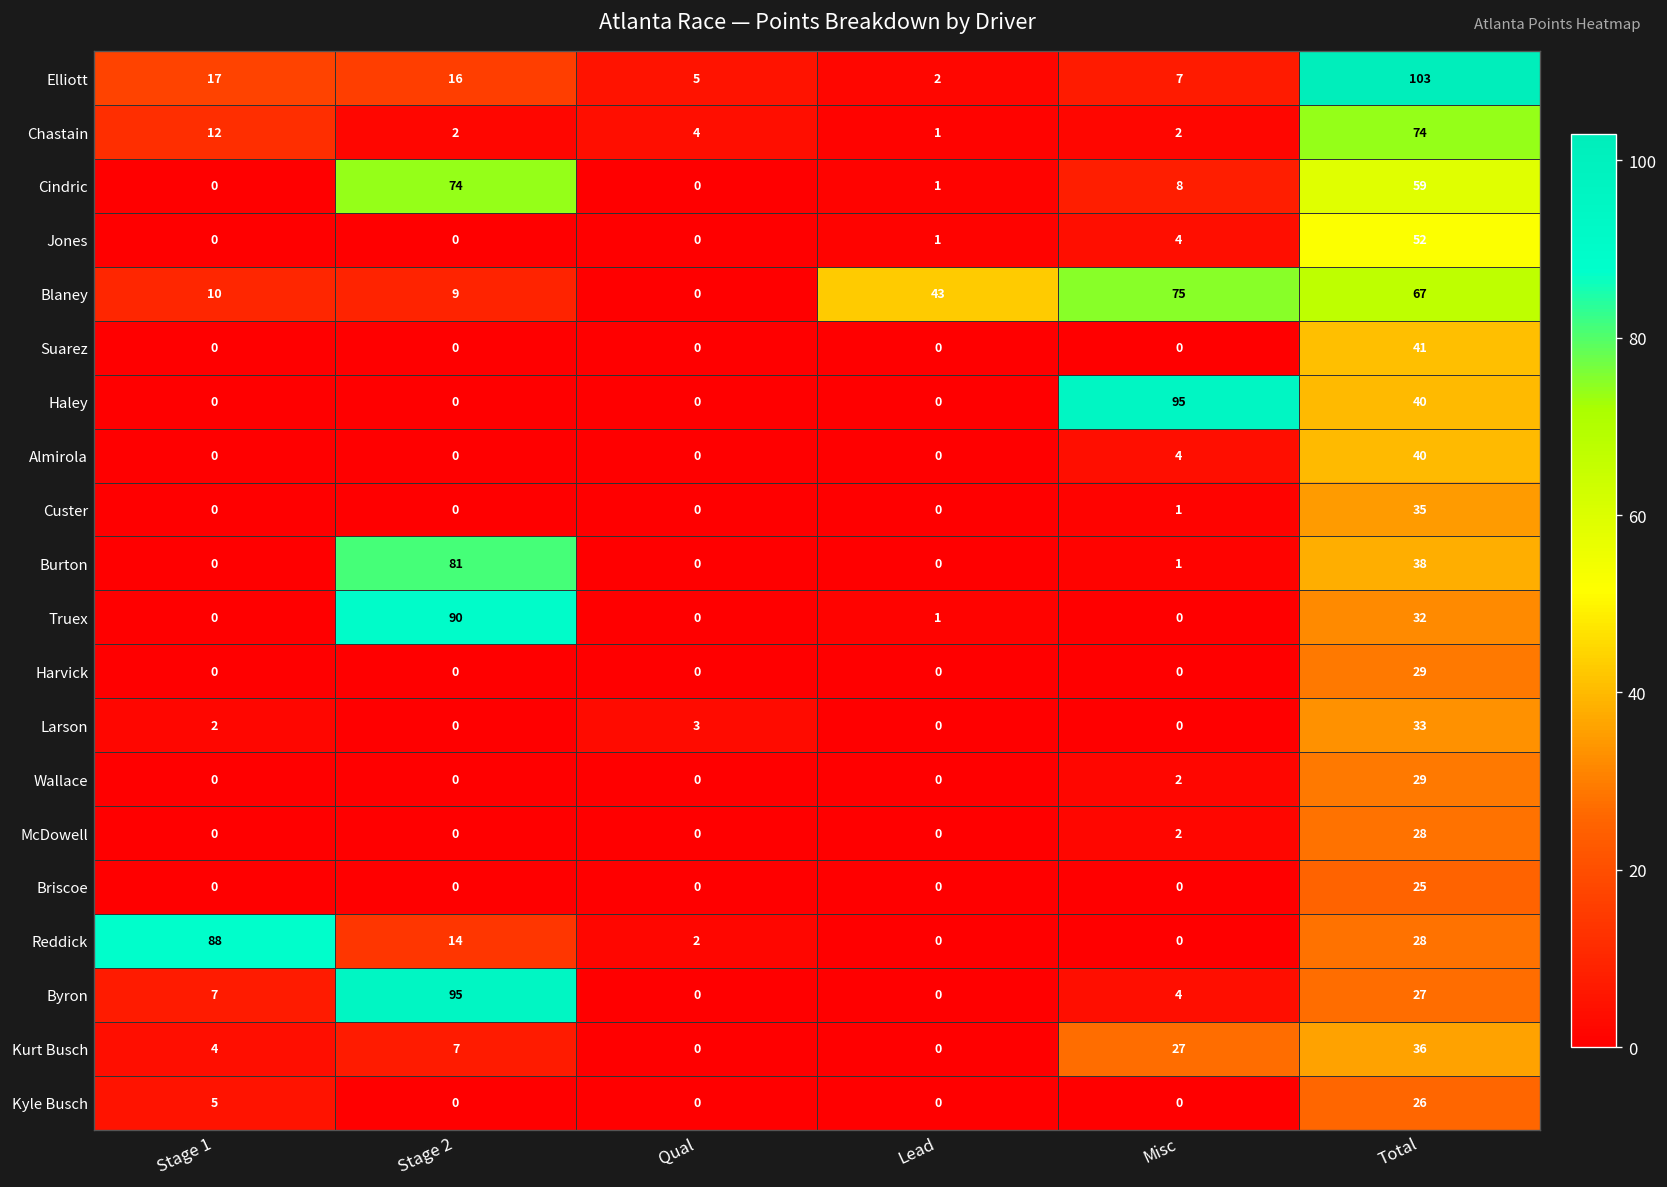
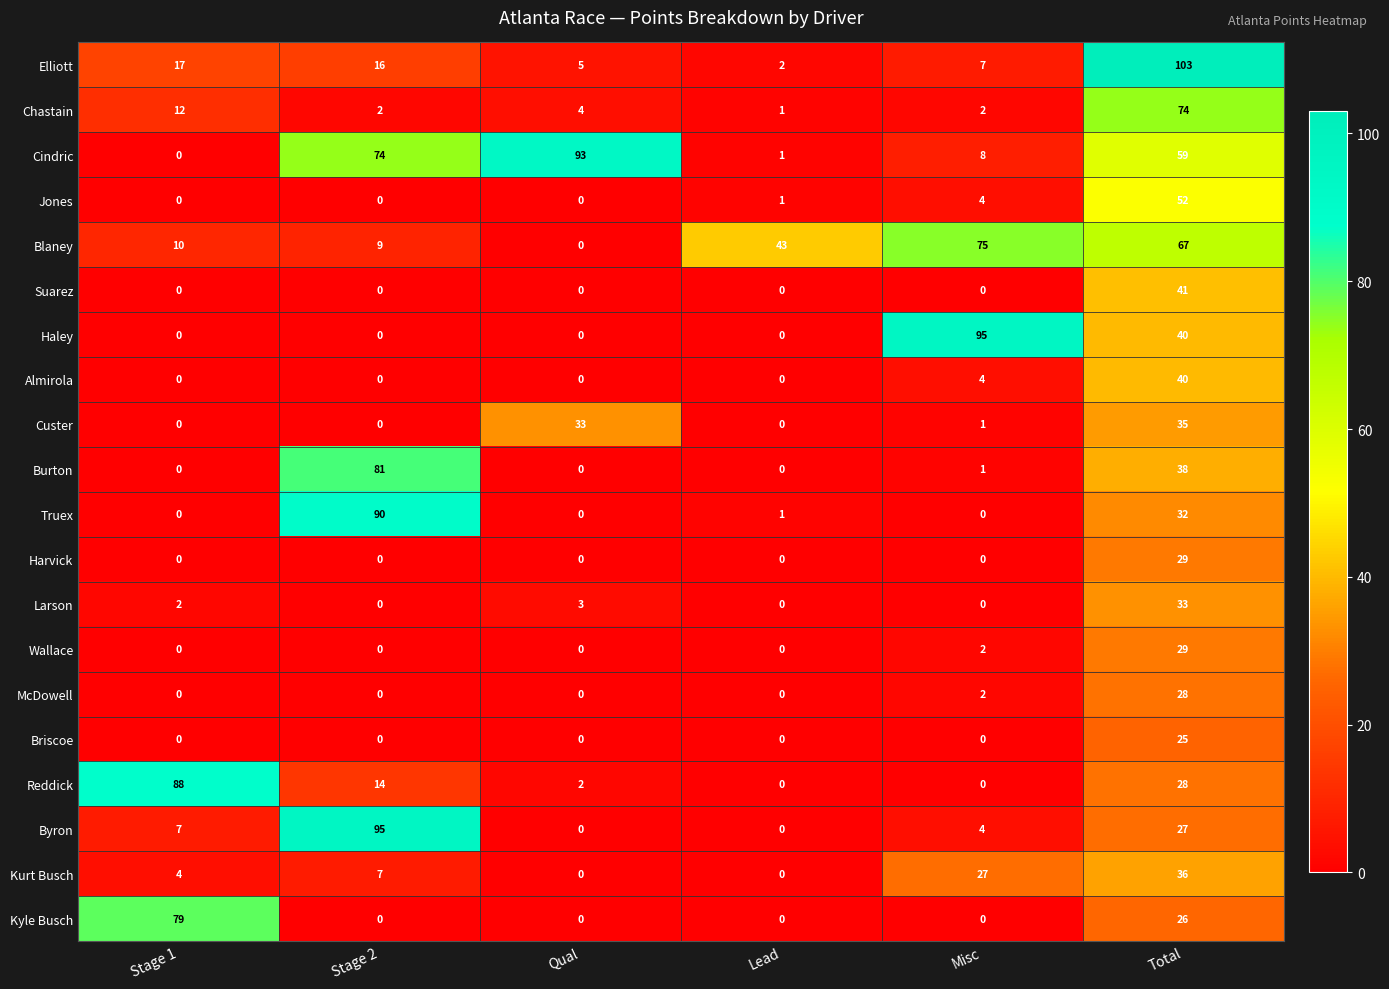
Cindric, Qual: 0 -> 93
Custer, Qual: 0 -> 33
Kyle Busch, Stage 1: 5 -> 79
